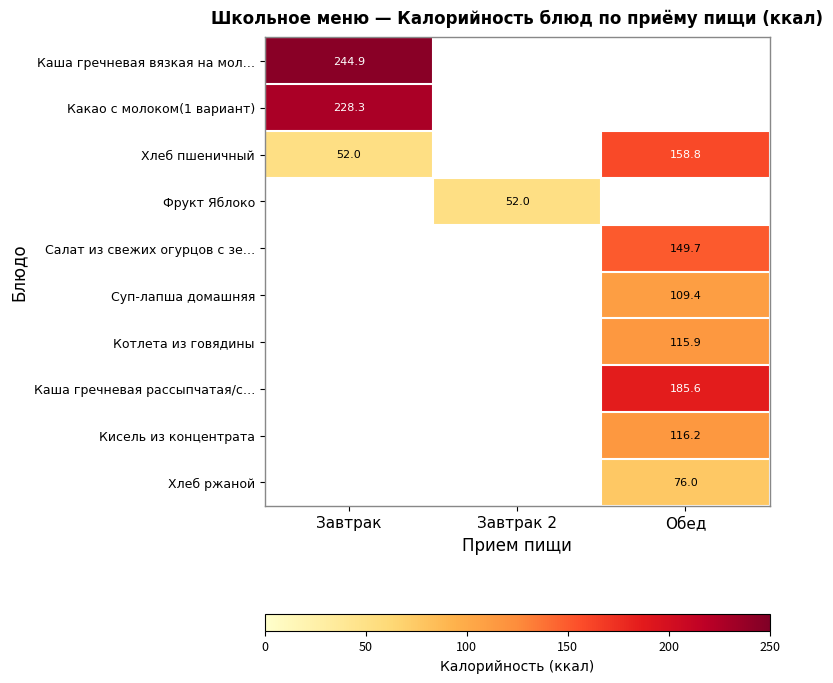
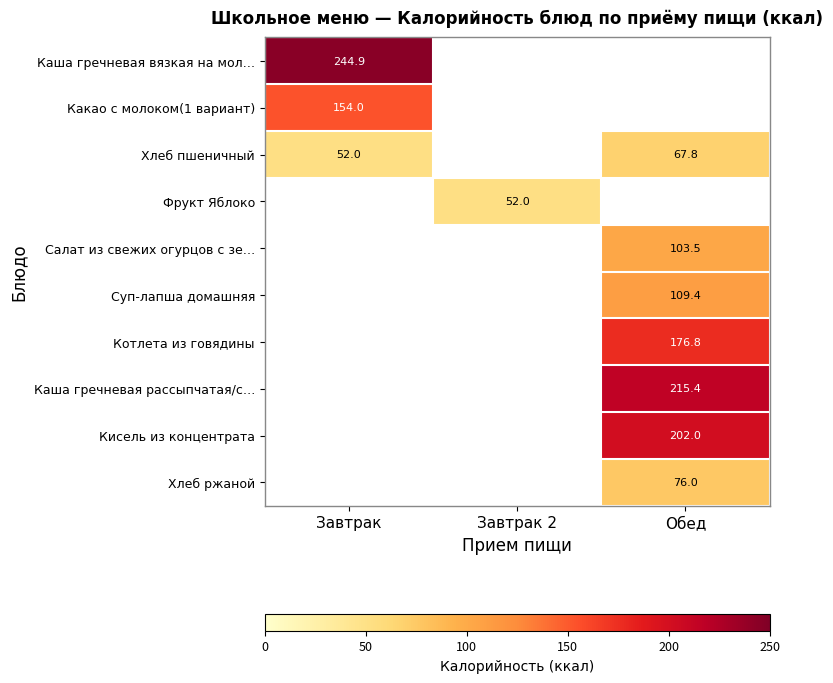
Какао с молоком(1 вариант), Завтрак: 228.3 -> 154.0
Хлеб пшеничный, Обед: 158.8 -> 67.8
Салат из свежих огурцов с зе…, Обед: 149.7 -> 103.5
Котлета из говядины, Обед: 115.9 -> 176.8
Каша гречневая рассыпчатая/с…, Обед: 185.6 -> 215.4
Кисель из концентрата, Обед: 116.2 -> 202.0
